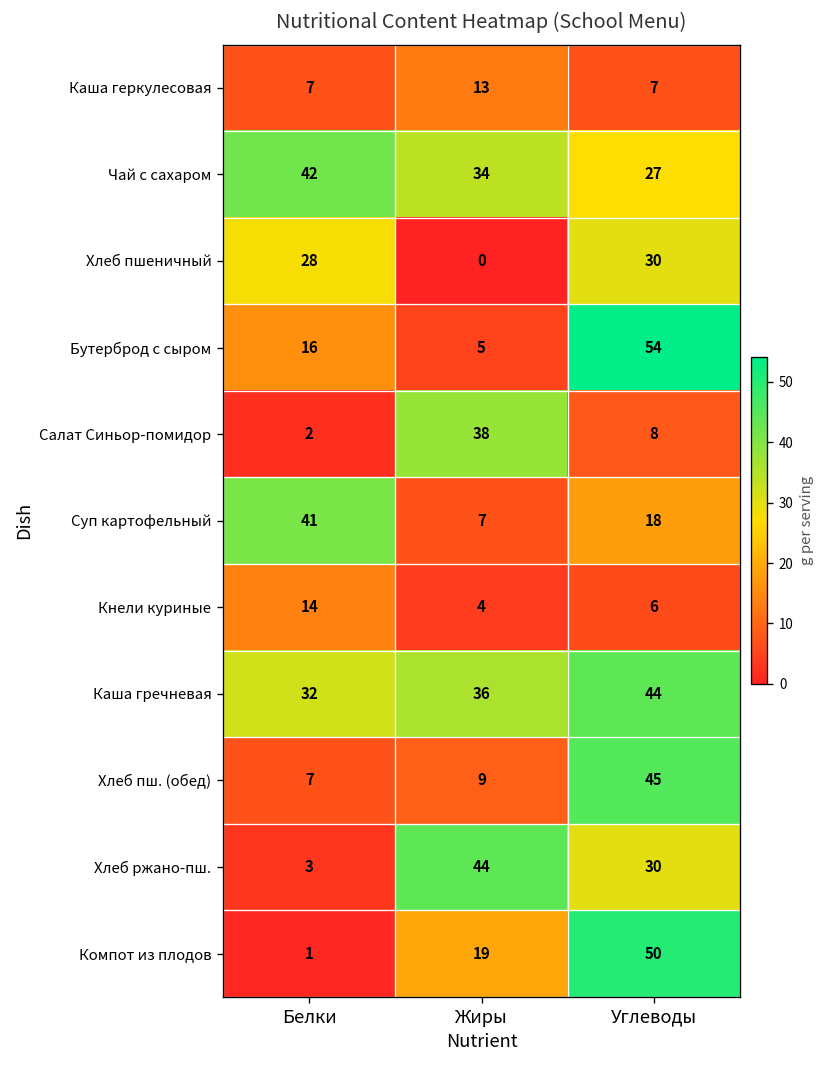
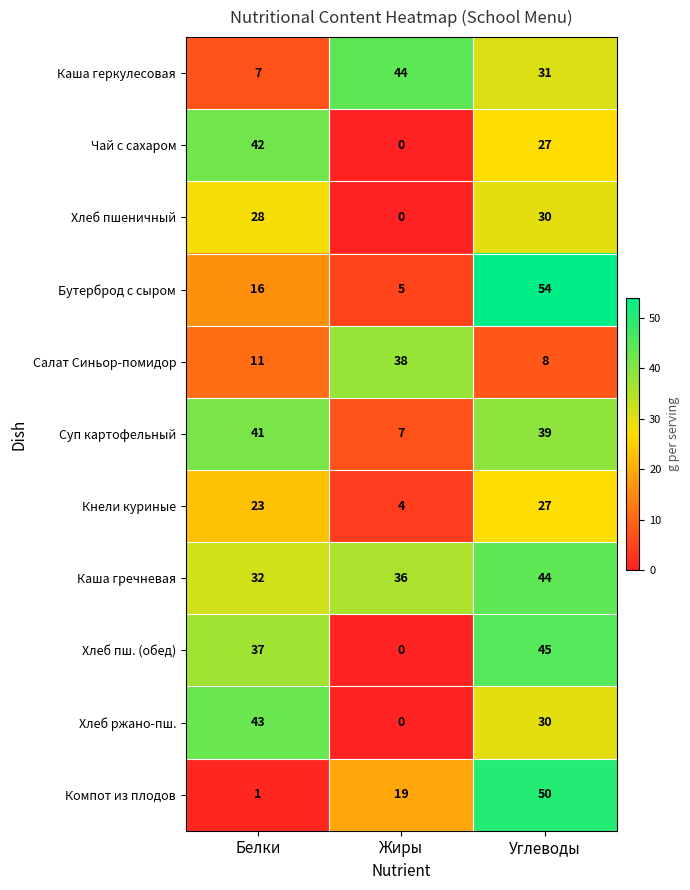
Каша геркулесовая, Жиры: 13 -> 44
Каша геркулесовая, Углеводы: 7 -> 31
Чай с сахаром, Жиры: 34 -> 0
Салат Синьор-помидор, Белки: 2 -> 11
Суп картофельный, Углеводы: 18 -> 39
Кнели куриные, Белки: 14 -> 23
Кнели куриные, Углеводы: 6 -> 27
Хлеб пш. (обед), Белки: 7 -> 37
Хлеб пш. (обед), Жиры: 9 -> 0
Хлеб ржано-пш., Белки: 3 -> 43
Хлеб ржано-пш., Жиры: 44 -> 0
